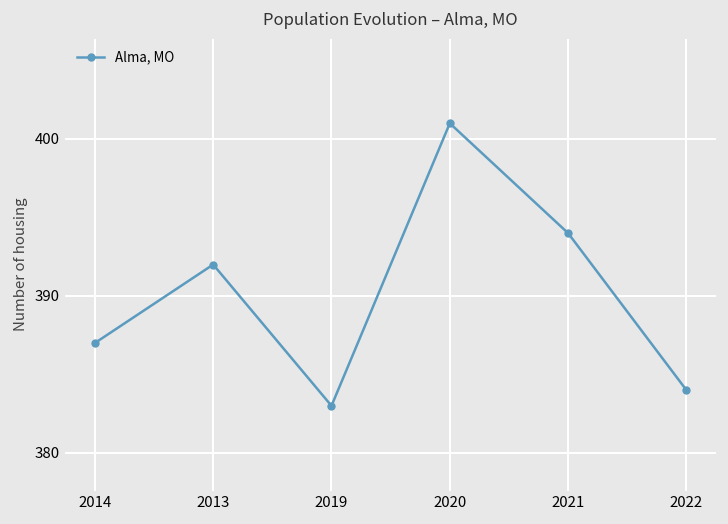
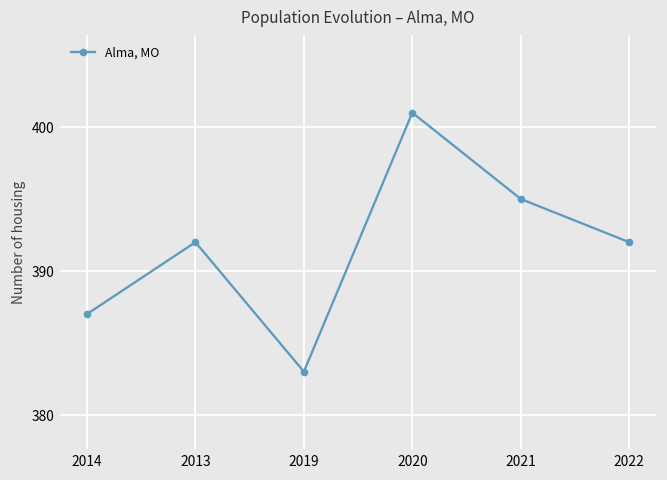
2021: 394 -> 395
2022: 384 -> 392
